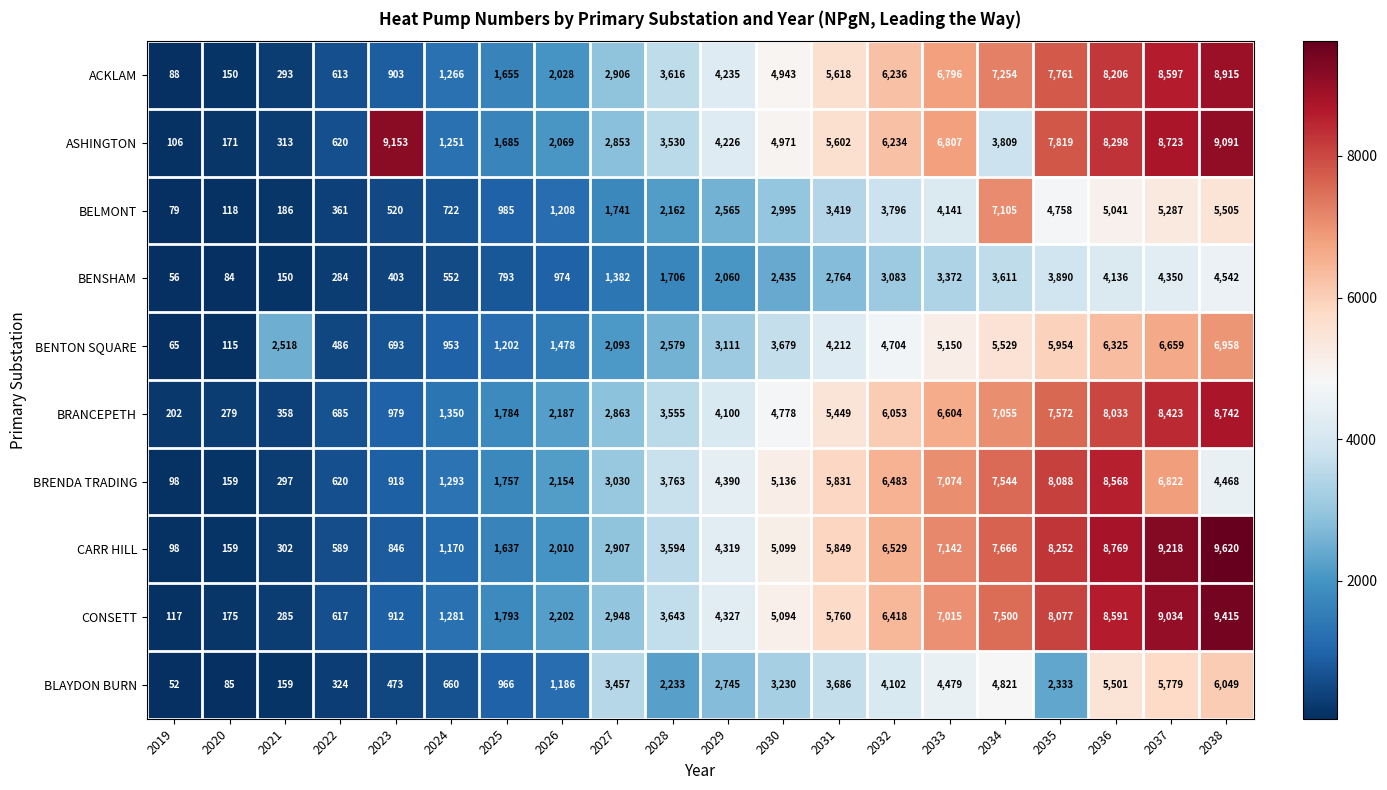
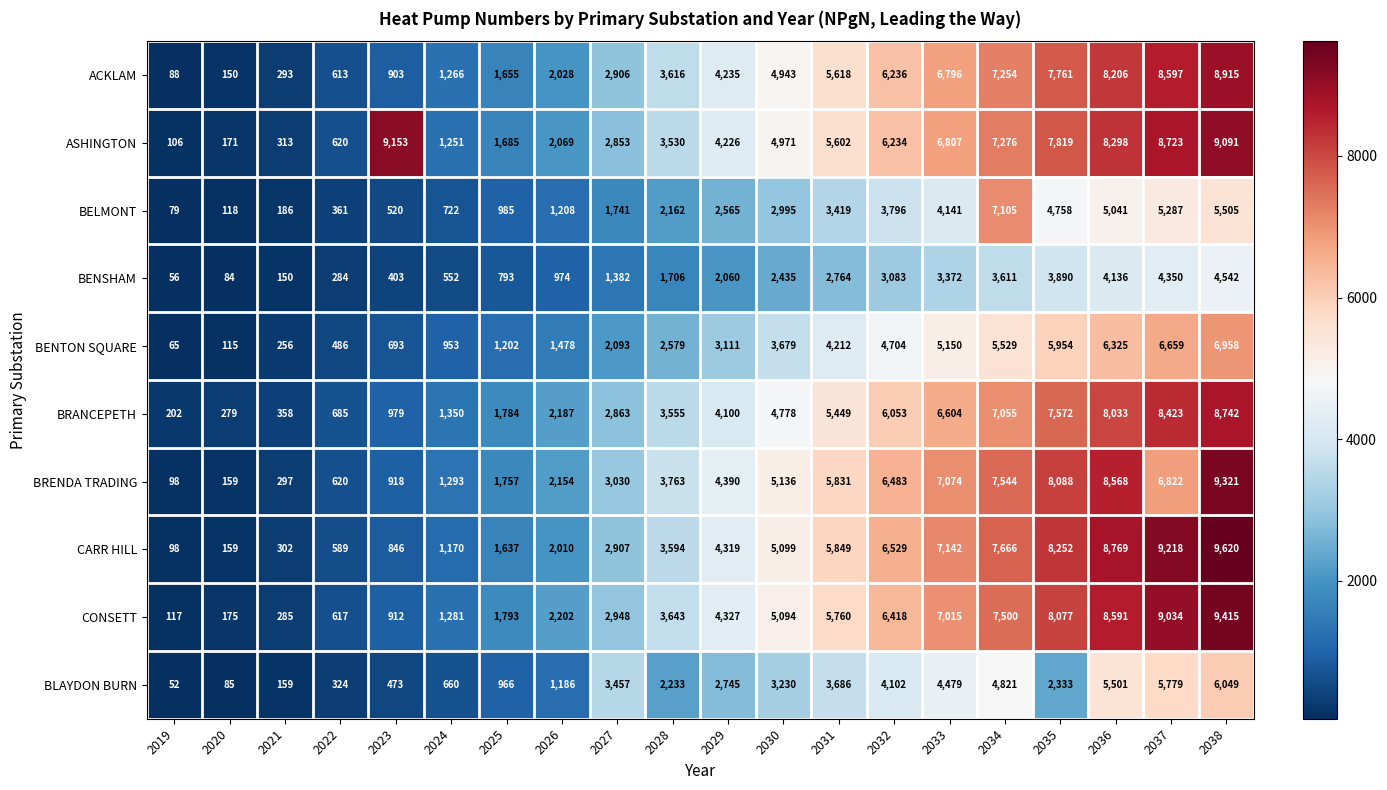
ASHINGTON, 2034: 3,809 -> 7,276
BENTON SQUARE, 2021: 2,518 -> 256
BRENDA TRADING, 2038: 4,468 -> 9,321
